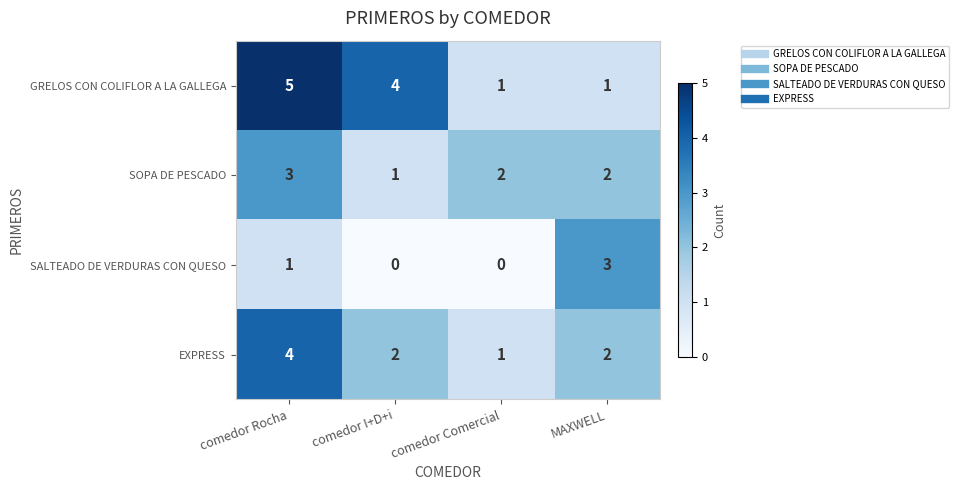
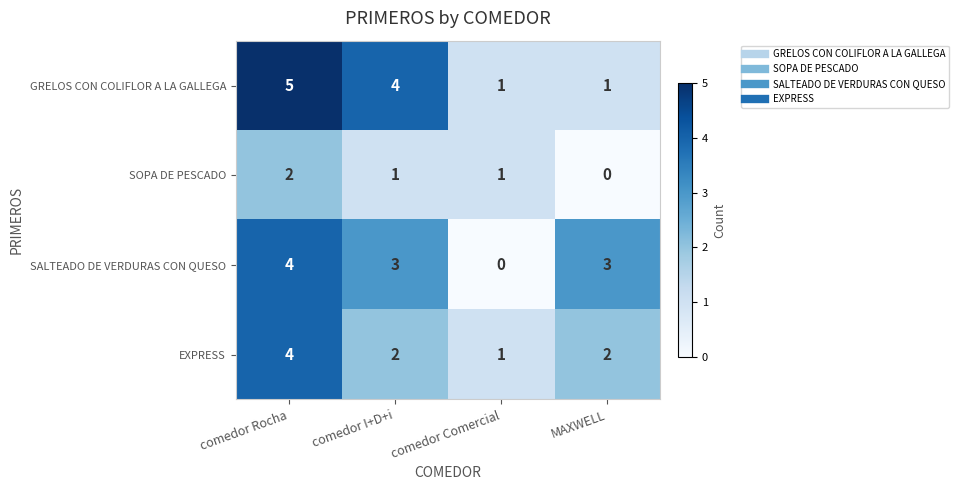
SOPA DE PESCADO, comedor Rocha: 3 -> 2
SOPA DE PESCADO, comedor Comercial: 2 -> 1
SOPA DE PESCADO, MAXWELL: 2 -> 0
SALTEADO DE VERDURAS CON QUESO, comedor Rocha: 1 -> 4
SALTEADO DE VERDURAS CON QUESO, comedor I+D+i: 0 -> 3
